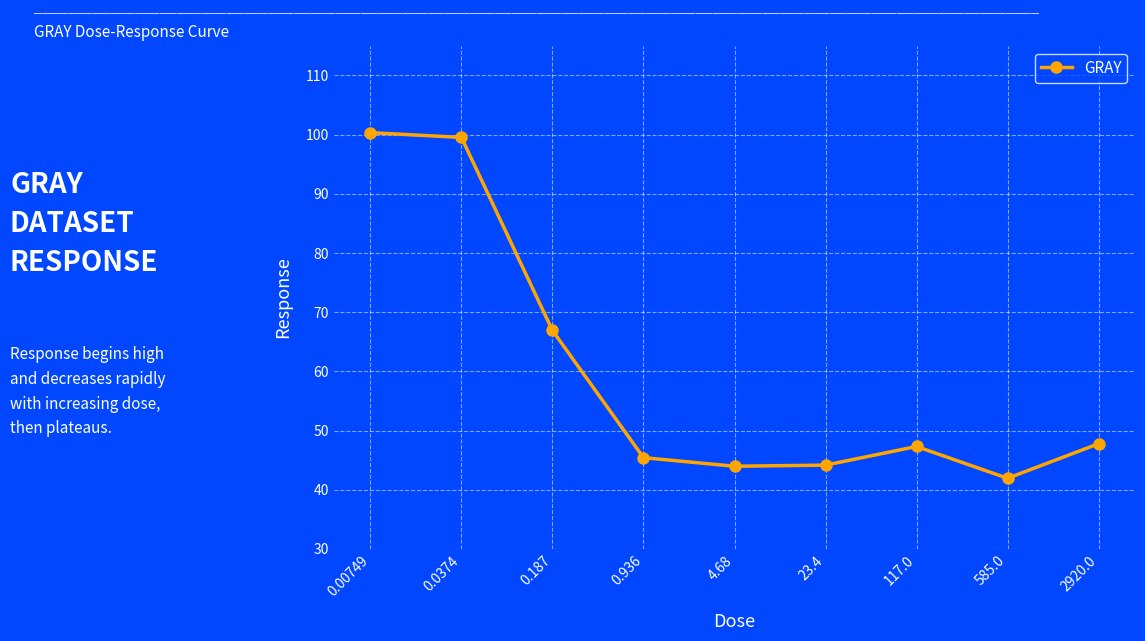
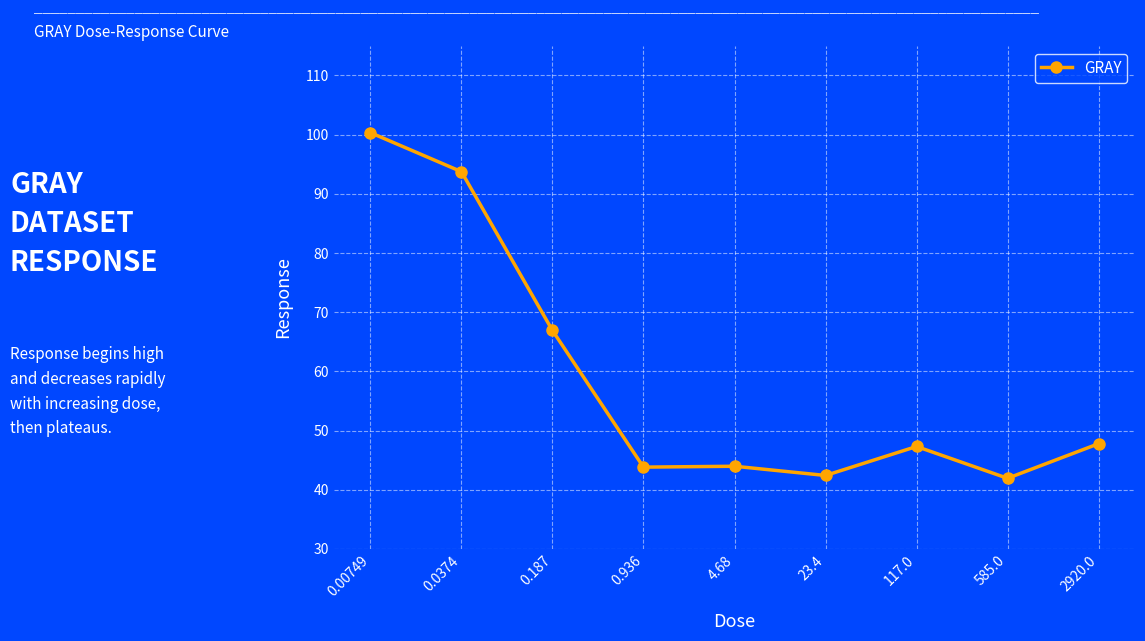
0.0374: 100 -> 94
0.936: 45 -> 44
23.4: 44 -> 42
